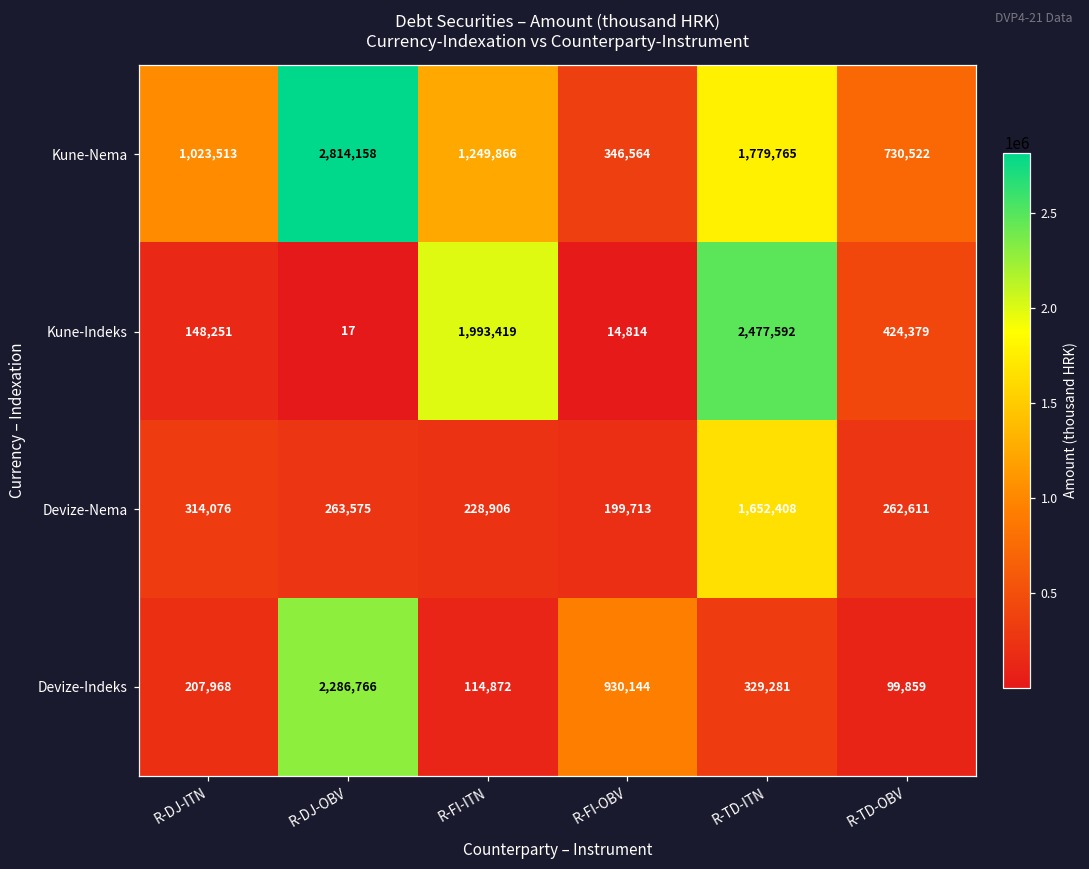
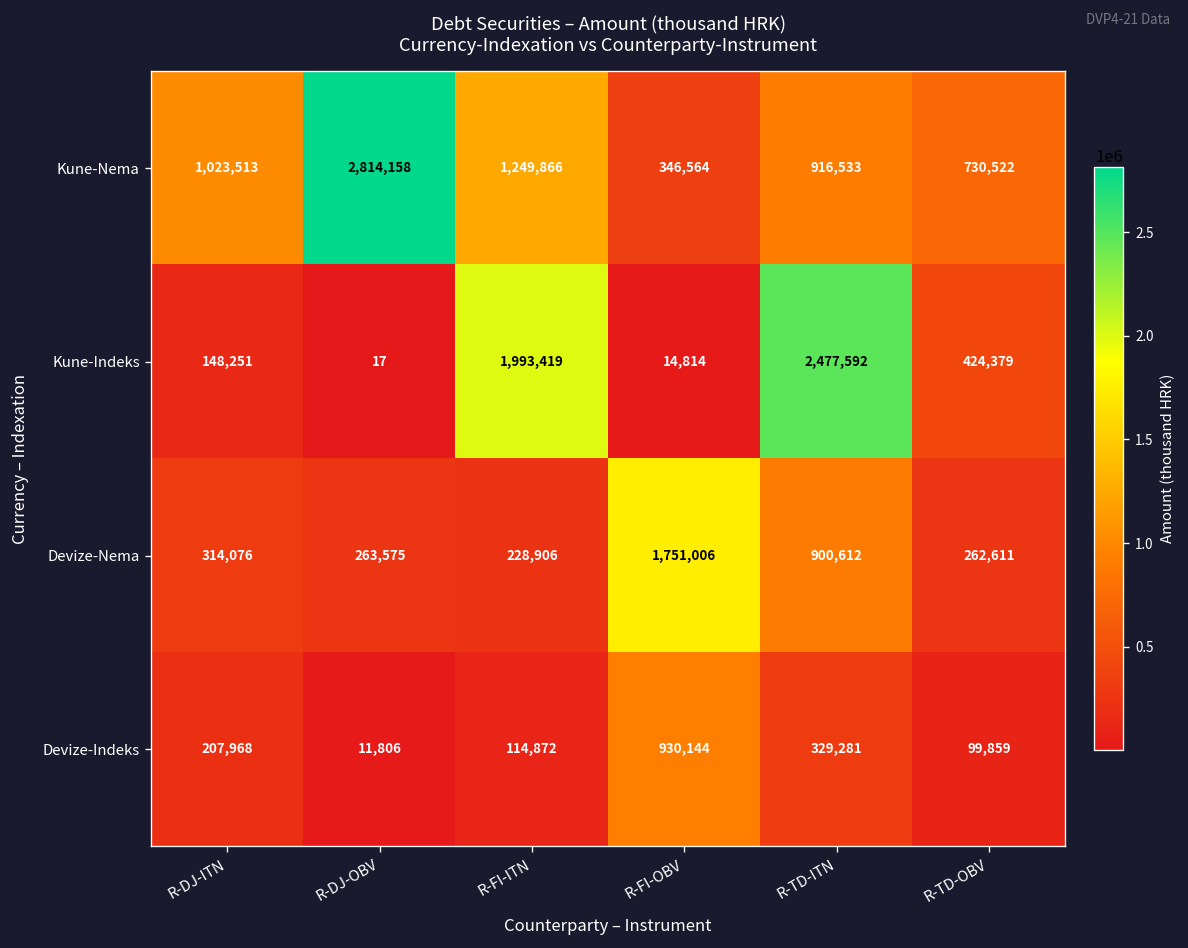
Kune-Nema, R-TD-ITN: 1,779,765 -> 916,533
Devize-Nema, R-FI-OBV: 199,713 -> 1,751,006
Devize-Nema, R-TD-ITN: 1,652,408 -> 900,612
Devize-Indeks, R-DJ-OBV: 2,286,766 -> 11,806
